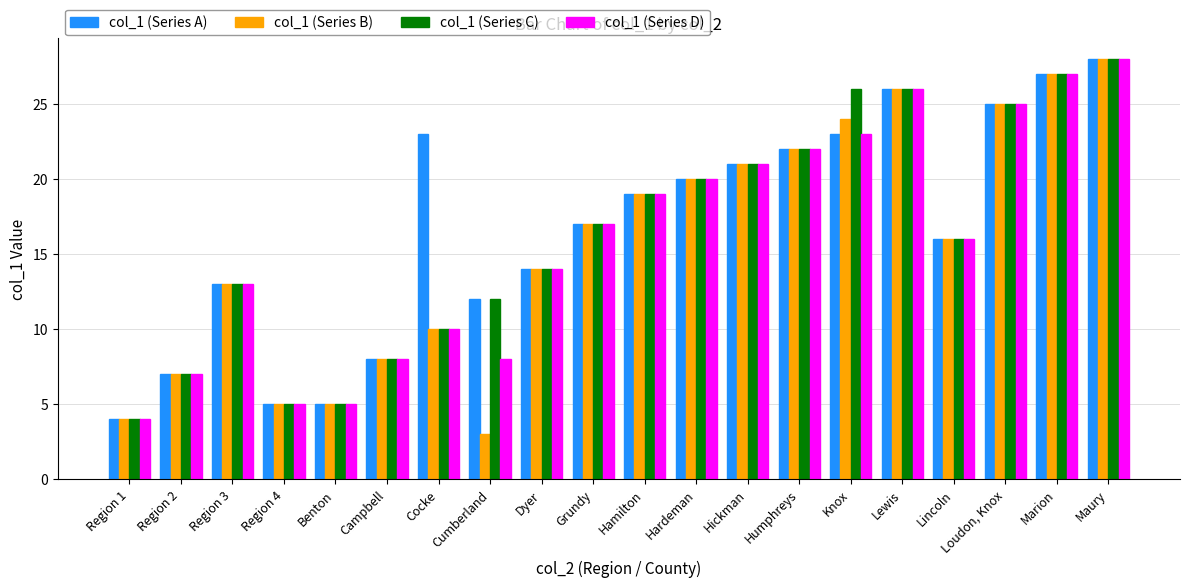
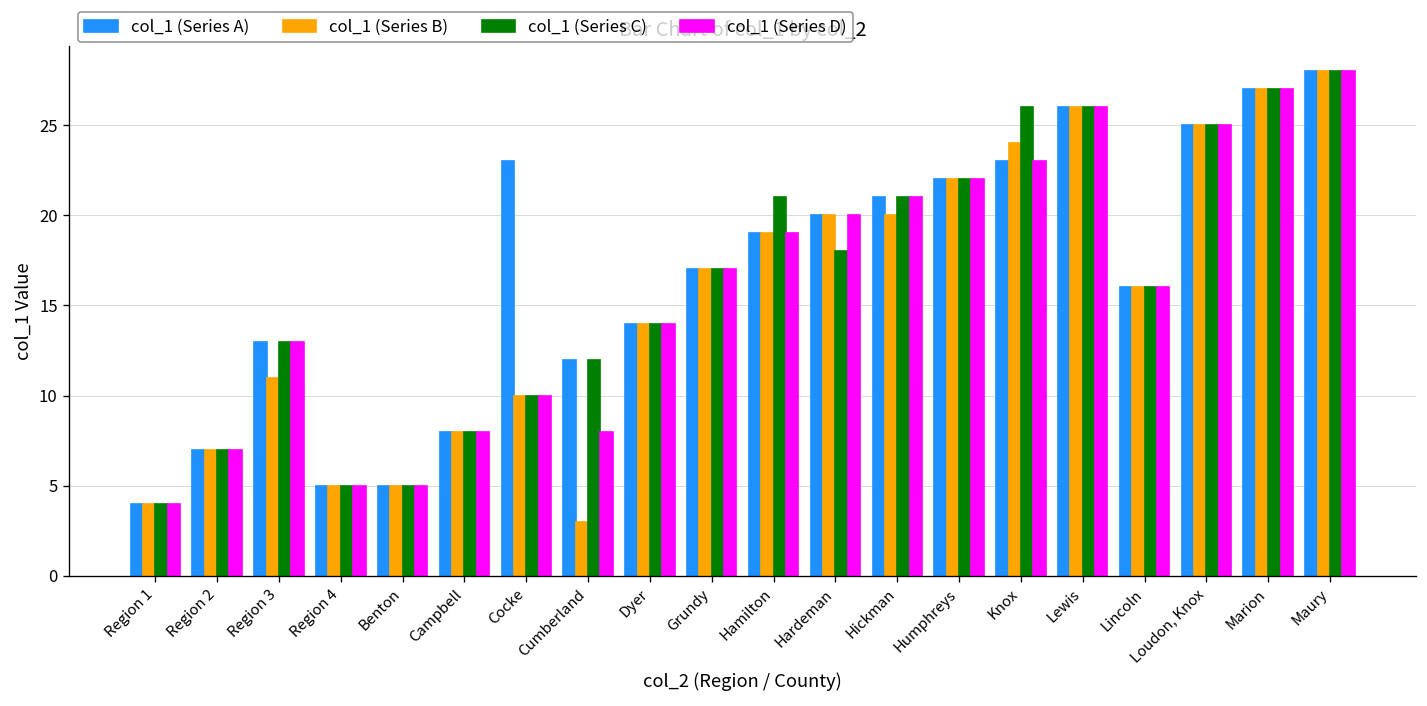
col_1 (Series B), Region 3: 13 -> 11
col_1 (Series C), Hamilton: 19 -> 21
col_1 (Series C), Hardeman: 20 -> 18
col_1 (Series B), Hickman: 21 -> 20
